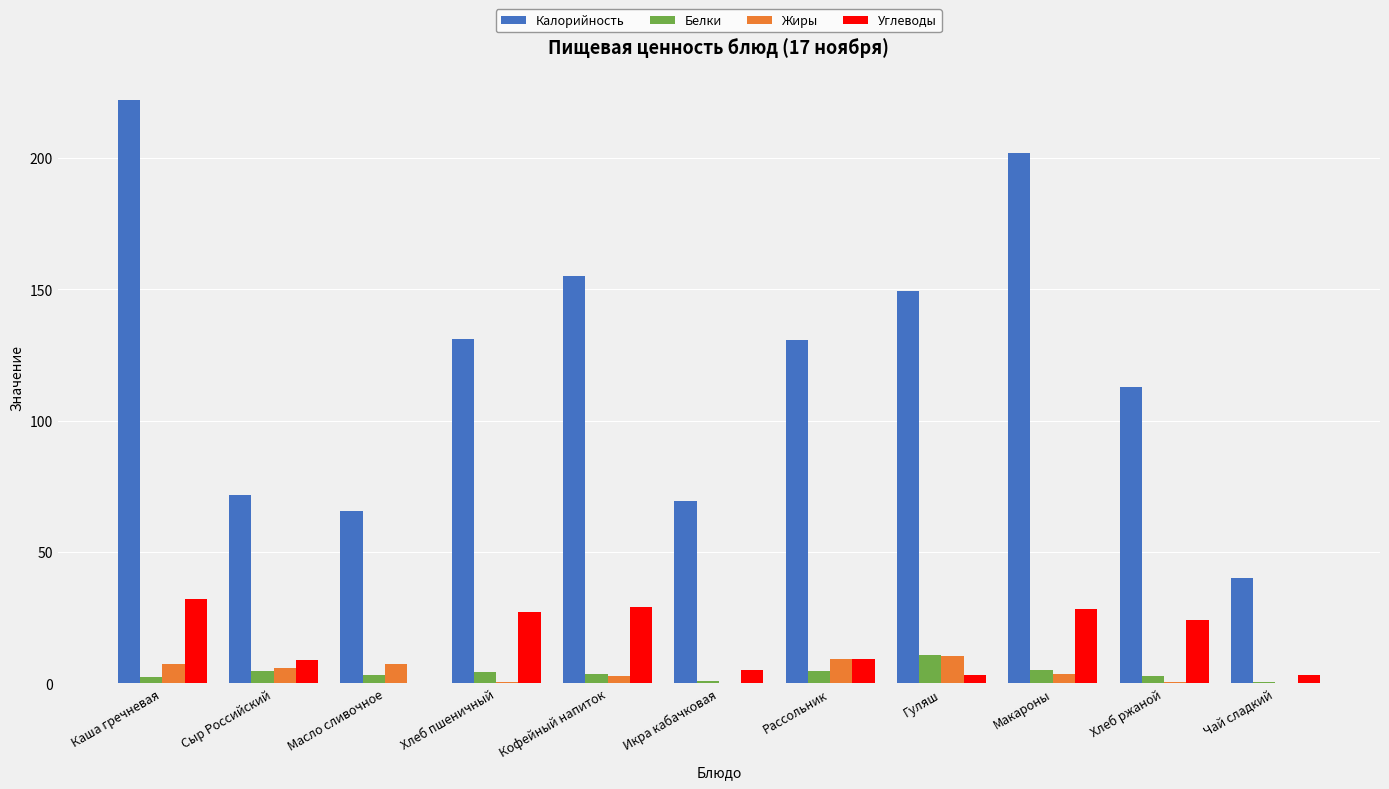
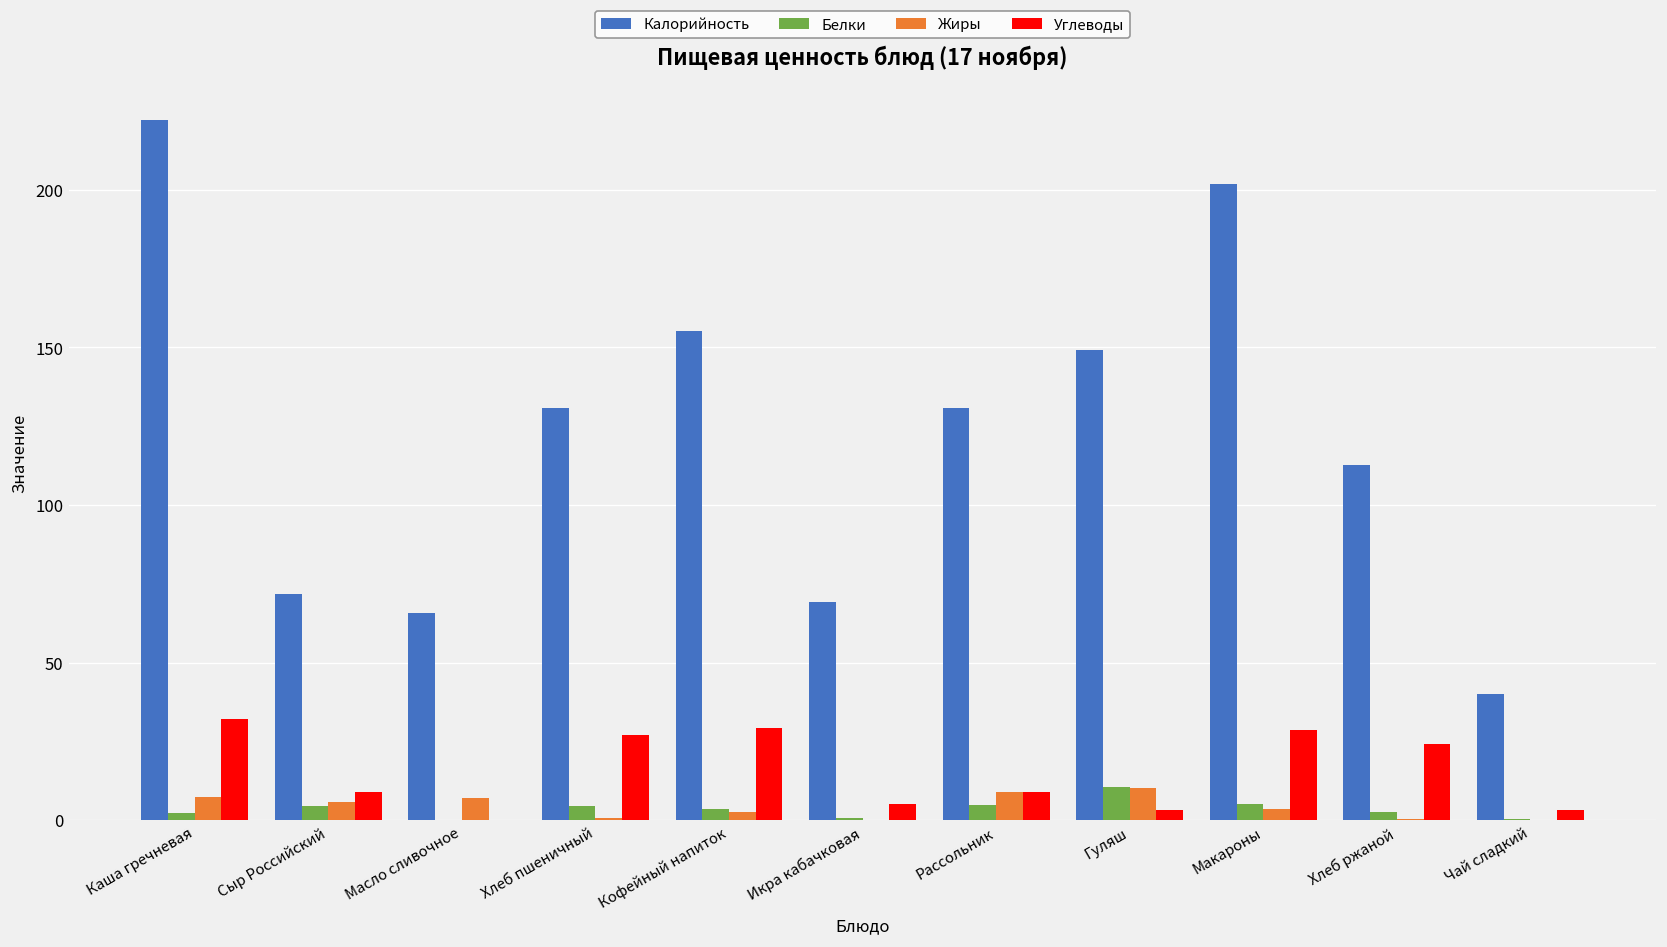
Белки, Масло сливочное: 3 -> 0
